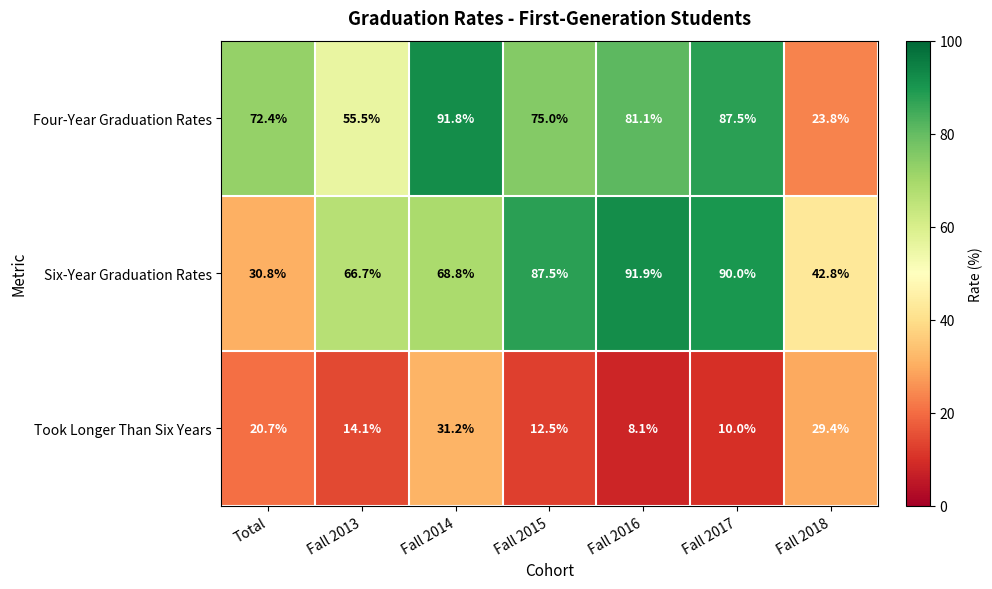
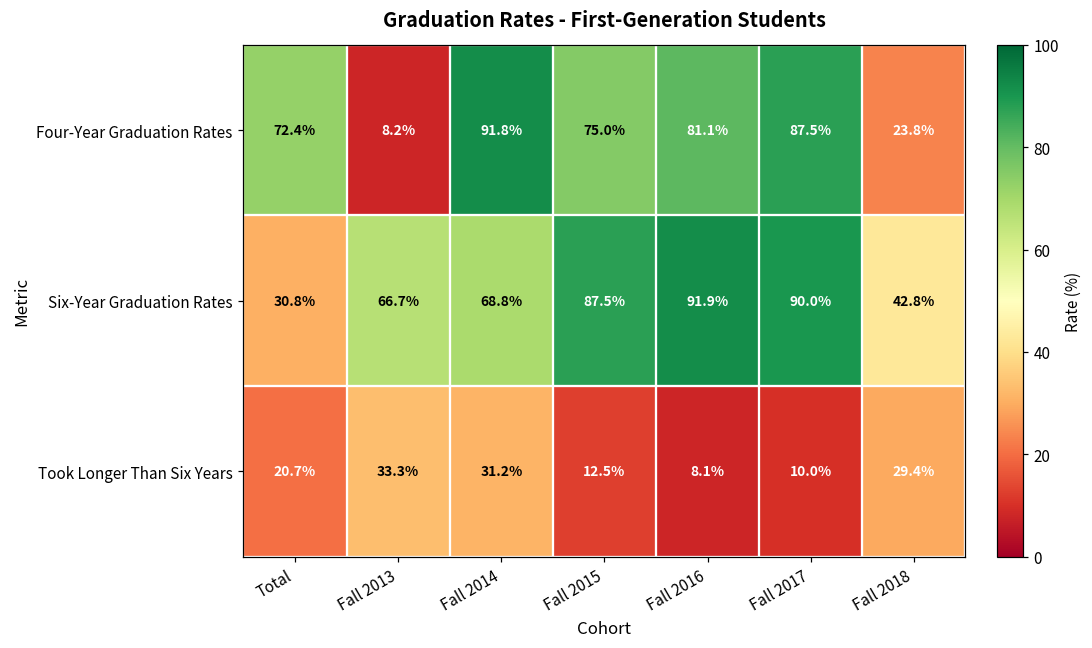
Four-Year Graduation Rates, Fall 2013: 55.5% -> 8.2%
Took Longer Than Six Years, Fall 2013: 14.1% -> 33.3%
